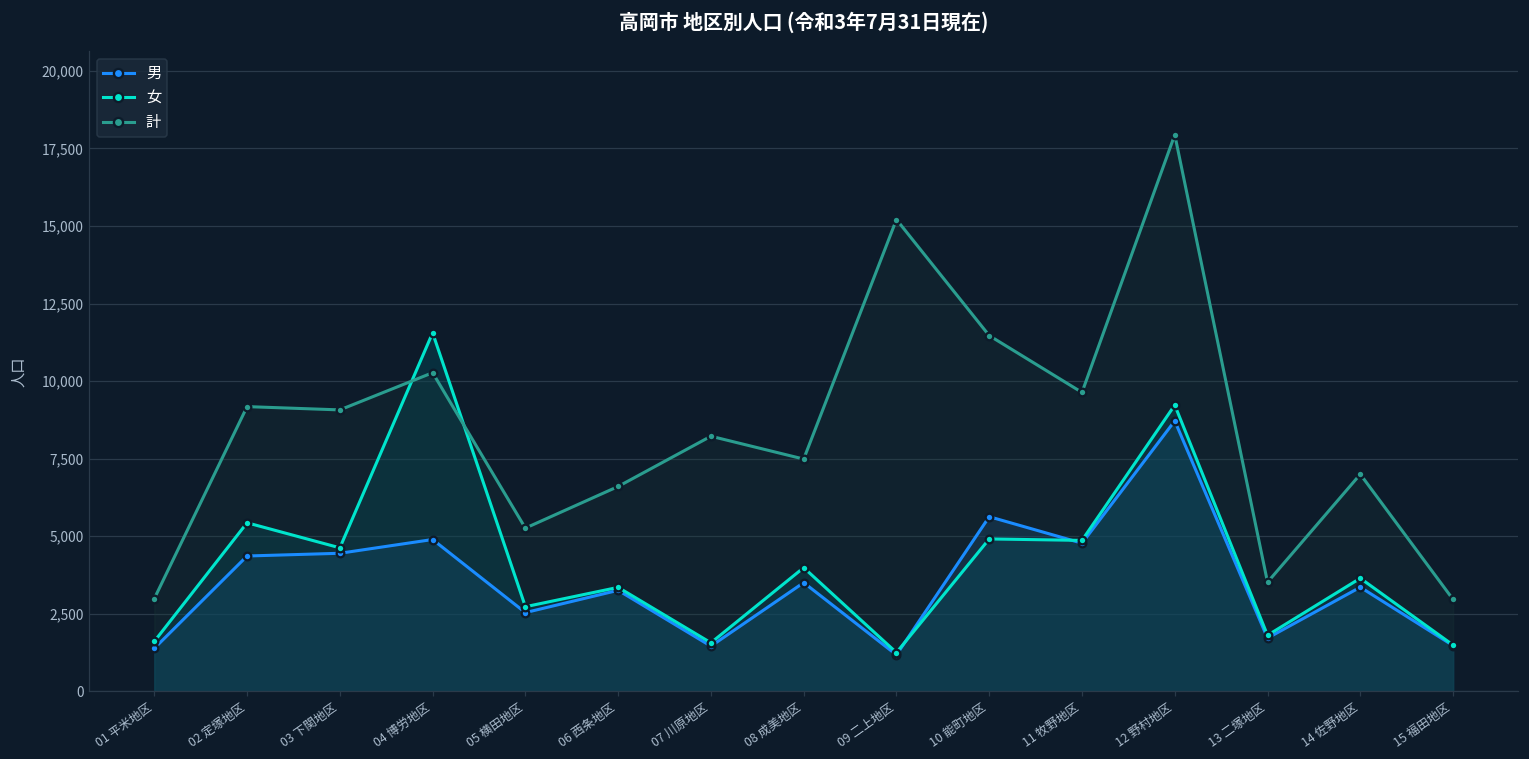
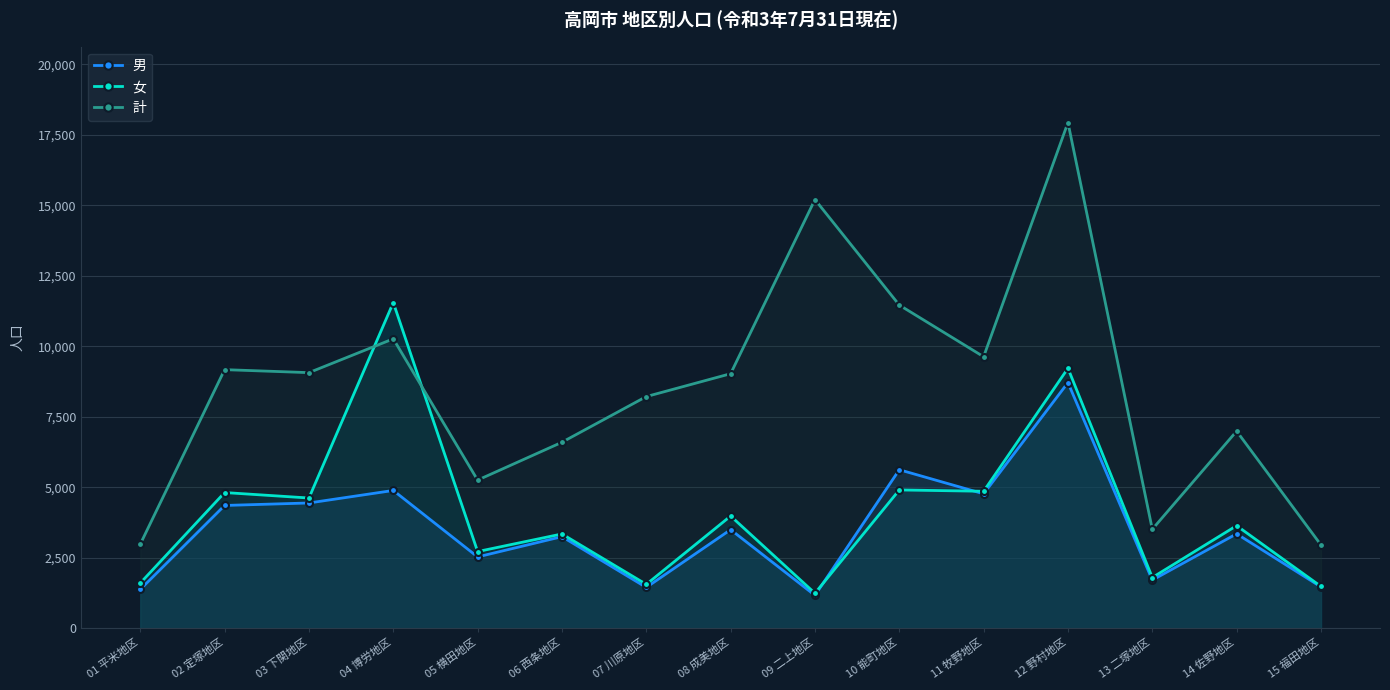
女, 02 定塚地区: 5,400 -> 4,800
計, 08 成美地区: 7,500 -> 9,000
